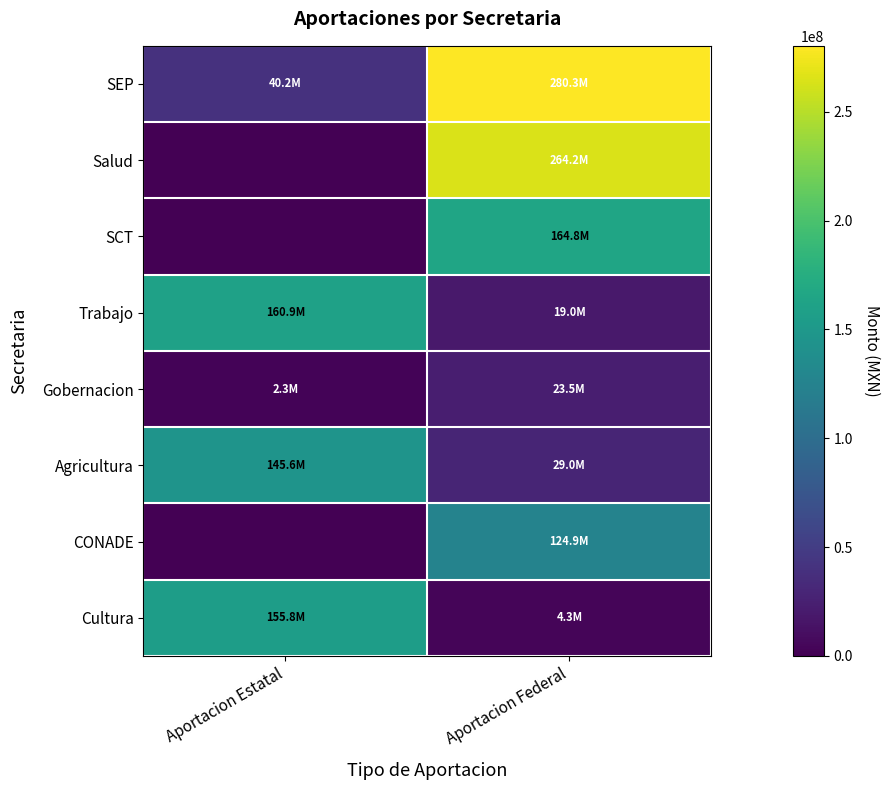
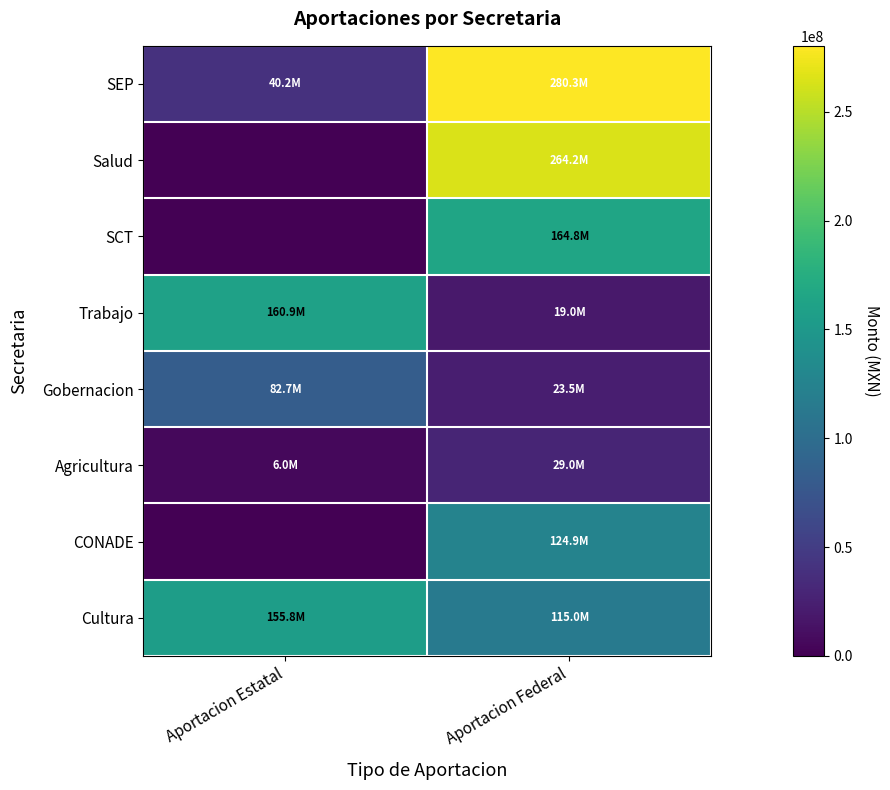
Gobernacion, Aportacion Estatal: 2.3M -> 82.7M
Agricultura, Aportacion Estatal: 145.6M -> 6.0M
Cultura, Aportacion Federal: 4.3M -> 115.0M
